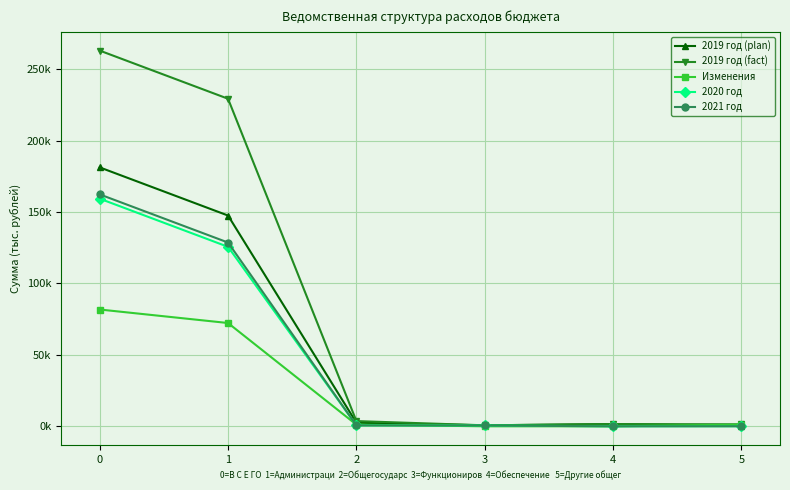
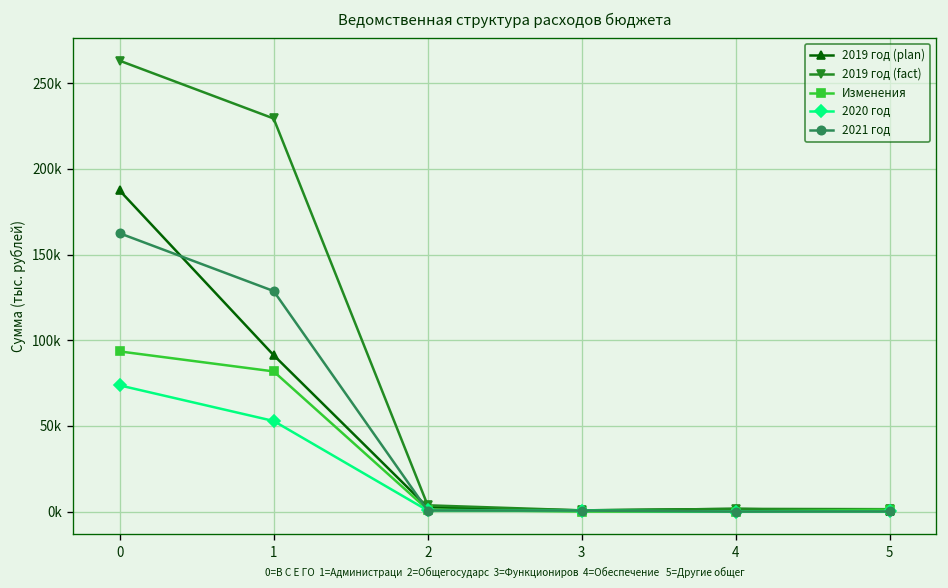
2019 год (plan), 0: 181000 -> 187000
Изменения, 0: 82000 -> 93000
2020 год, 0: 159000 -> 74000
2019 год (plan), 1: 148000 -> 91000
Изменения, 1: 72000 -> 82000
2020 год, 1: 126000 -> 53000
